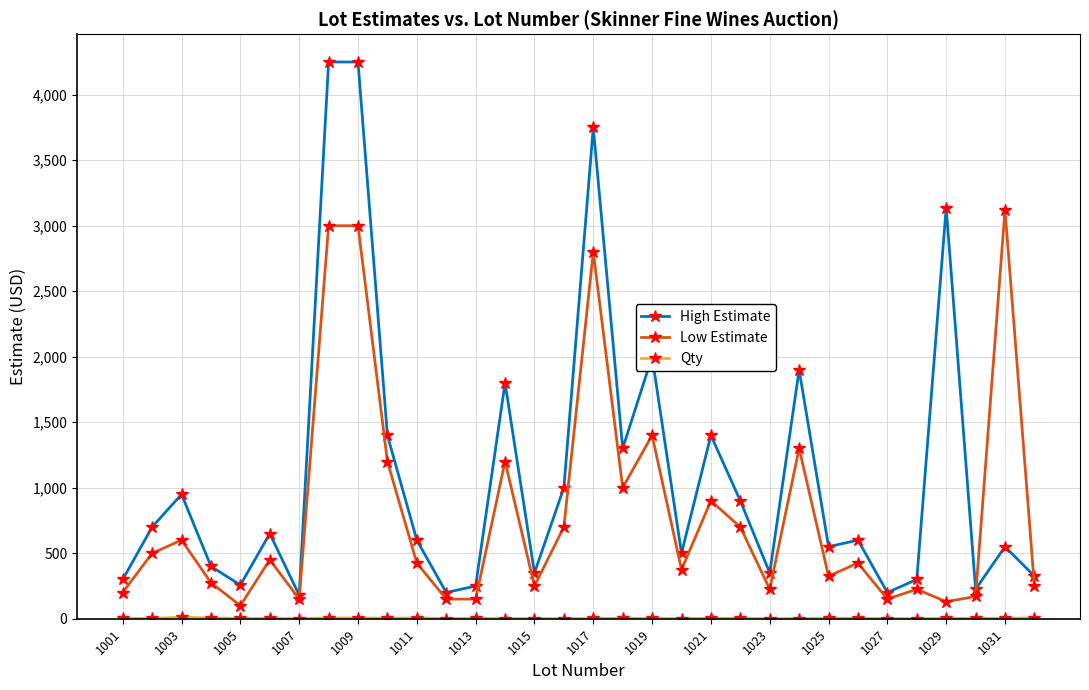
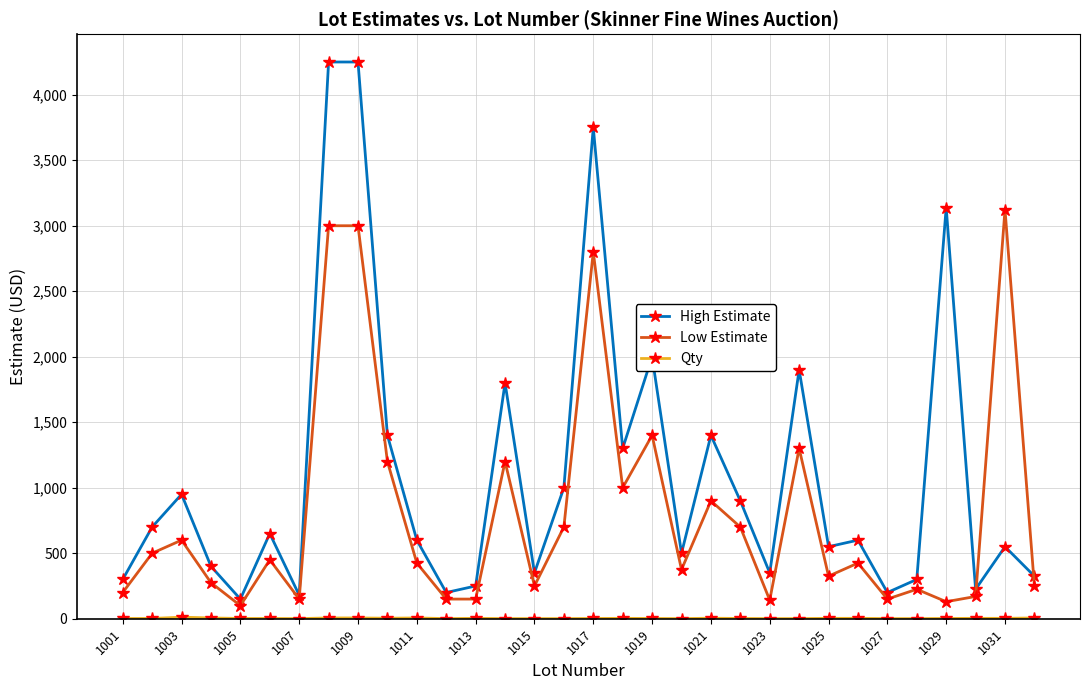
High Estimate, 1005: 260 -> 150
Low Estimate, 1023: 230 -> 140
